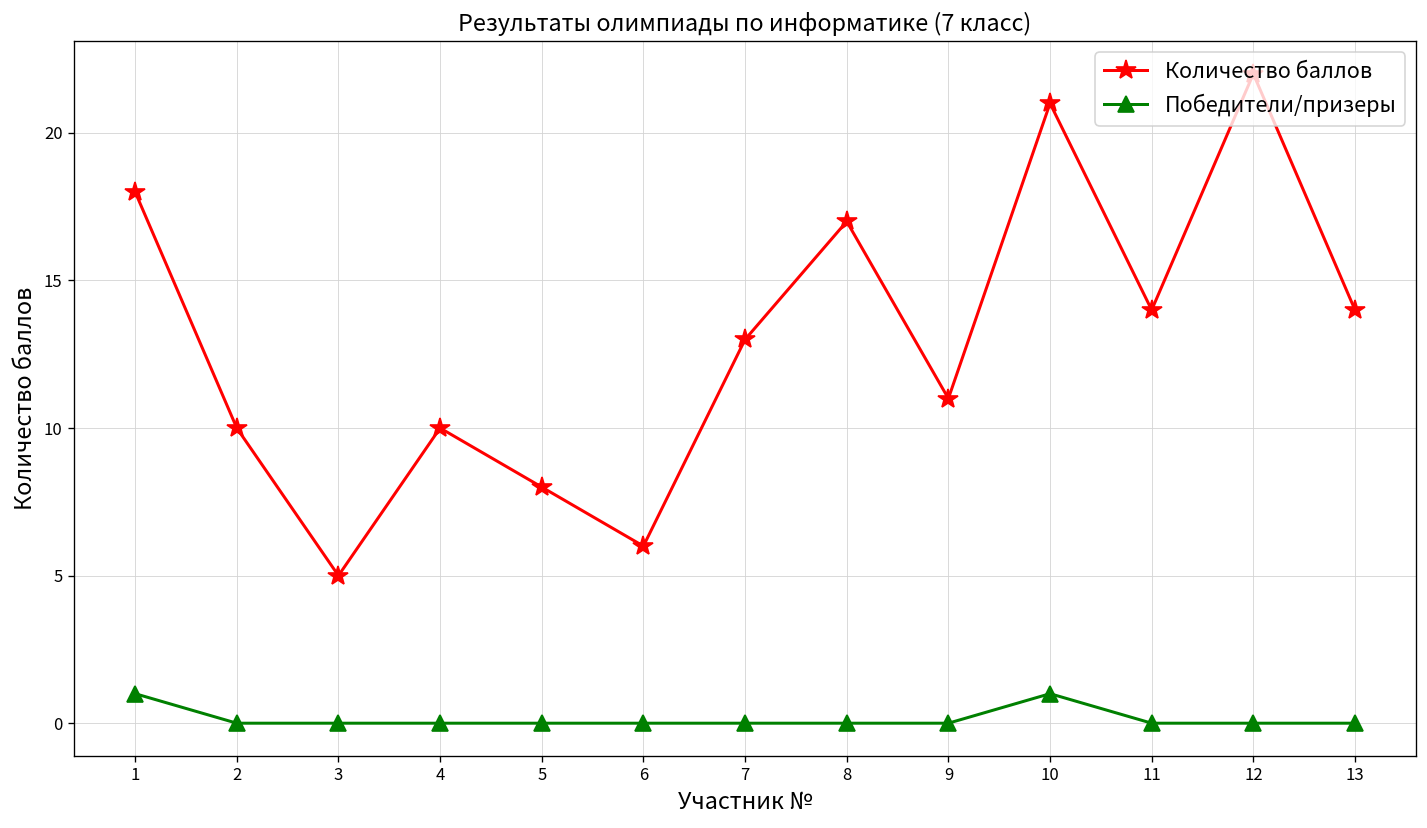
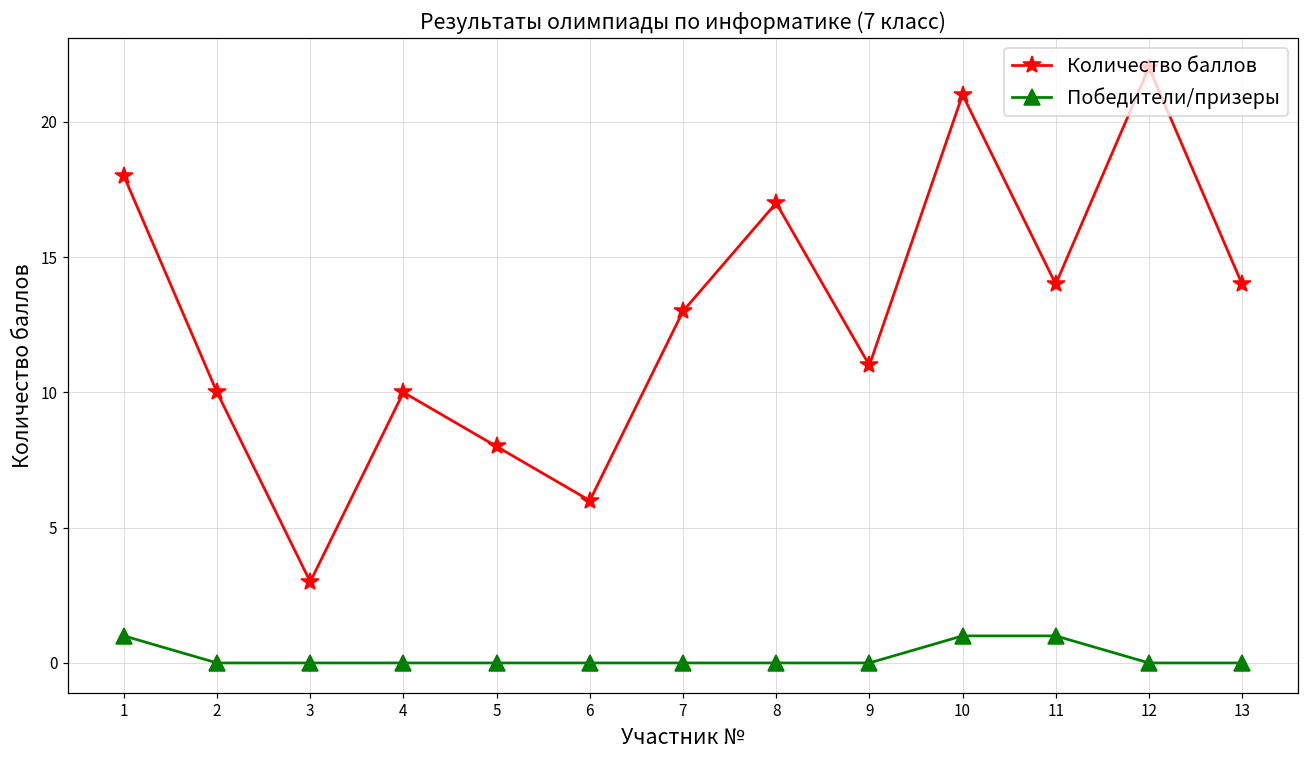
Количество баллов, 3: 5 -> 3
Победители/призеры, 11: 0 -> 1
